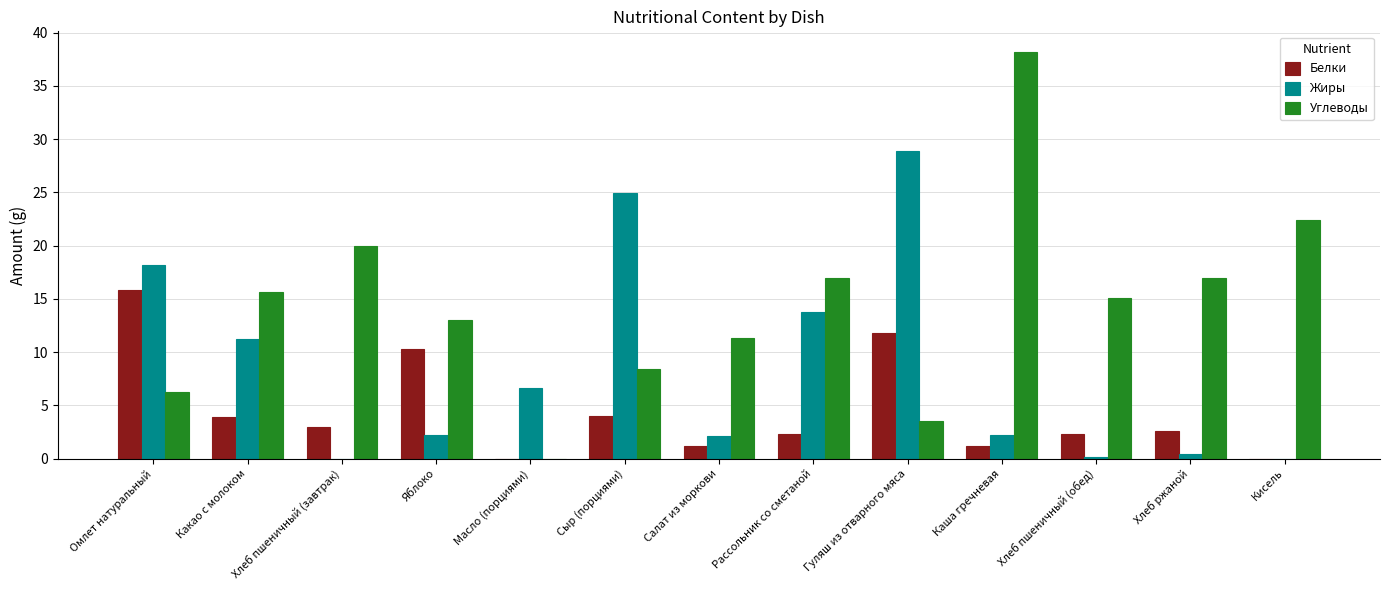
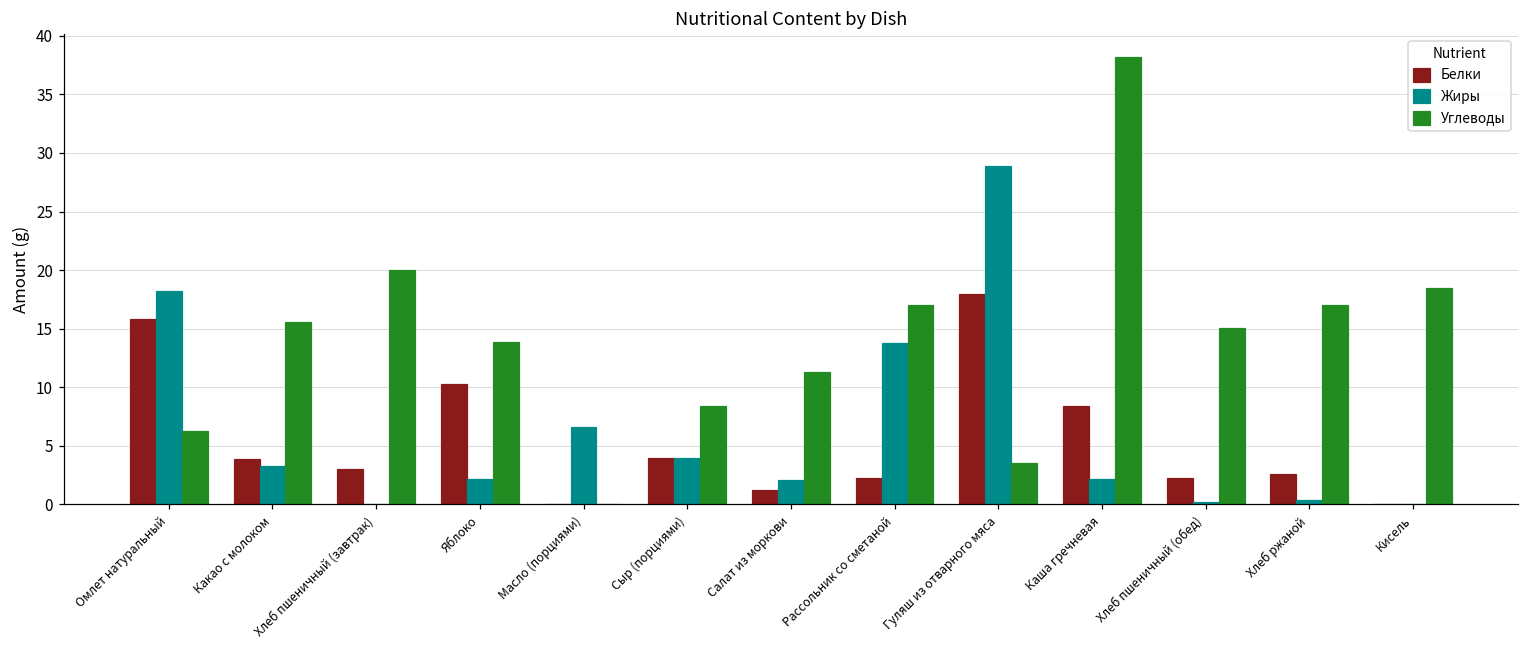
Жиры, Какао с молоком: 11.2 -> 3.3
Углеводы, Яблоко: 13.0 -> 13.9
Жиры, Сыр (порциями): 24.9 -> 4.0
Белки, Гуляш из отварного мяса: 11.8 -> 18.0
Белки, Каша гречневая: 1.2 -> 8.4
Углеводы, Кисель: 22.4 -> 18.5
